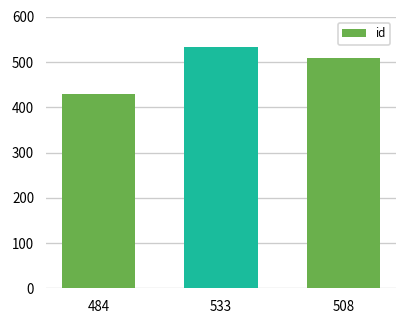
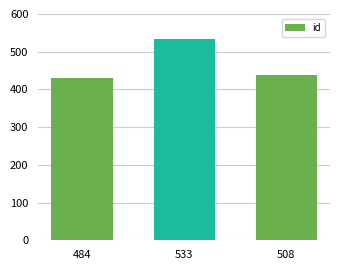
508: 510 -> 440
